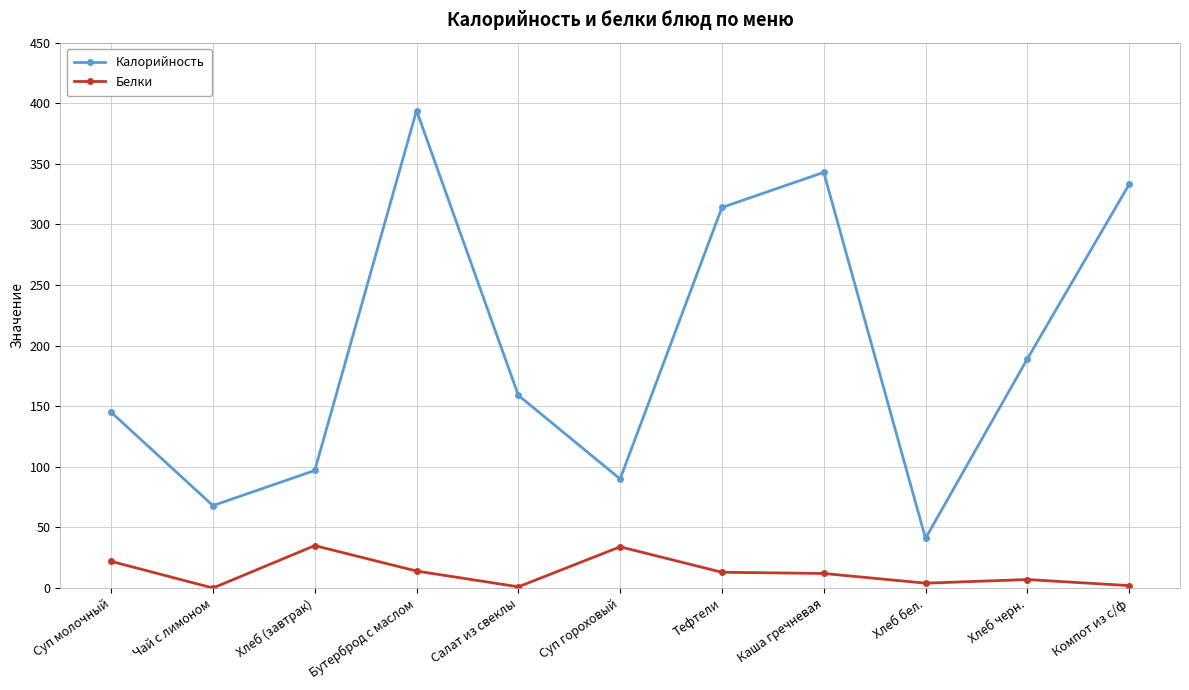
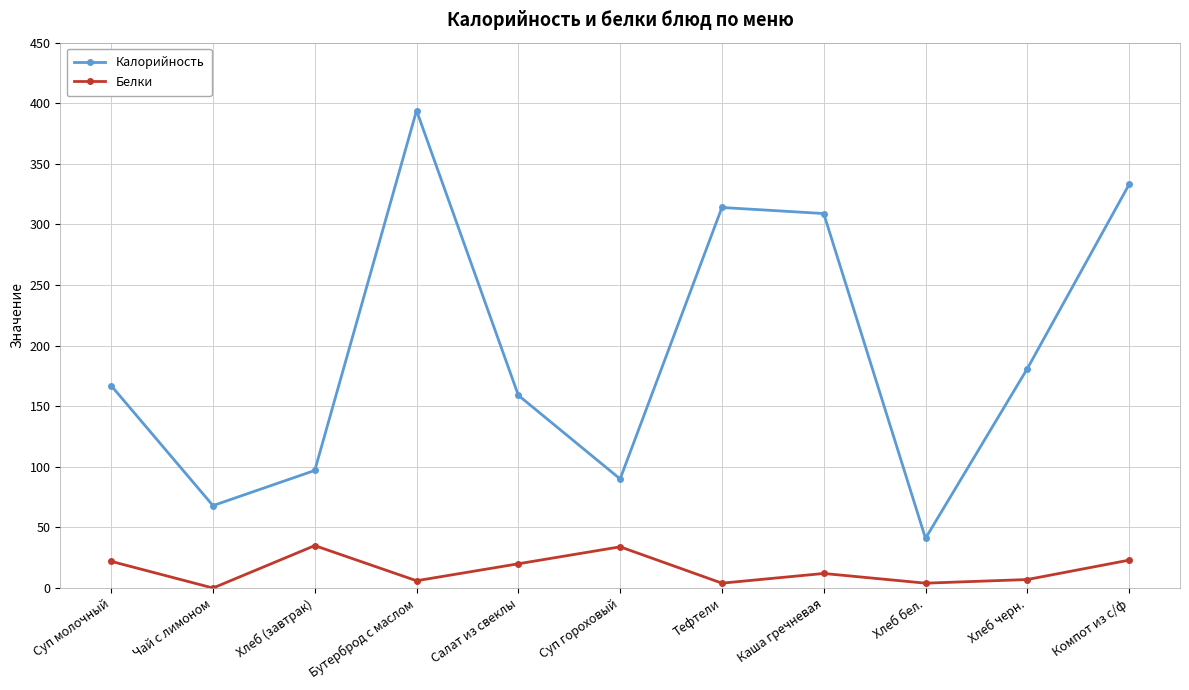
Калорийность, Суп молочный: 145 -> 167
Белки, Бутерброд с маслом: 14 -> 6
Белки, Салат из свеклы: 1 -> 20
Белки, Тефтели: 13 -> 4
Калорийность, Каша гречневая: 343 -> 309
Калорийность, Хлеб черн.: 189 -> 181
Белки, Компот из с/ф: 2 -> 23
